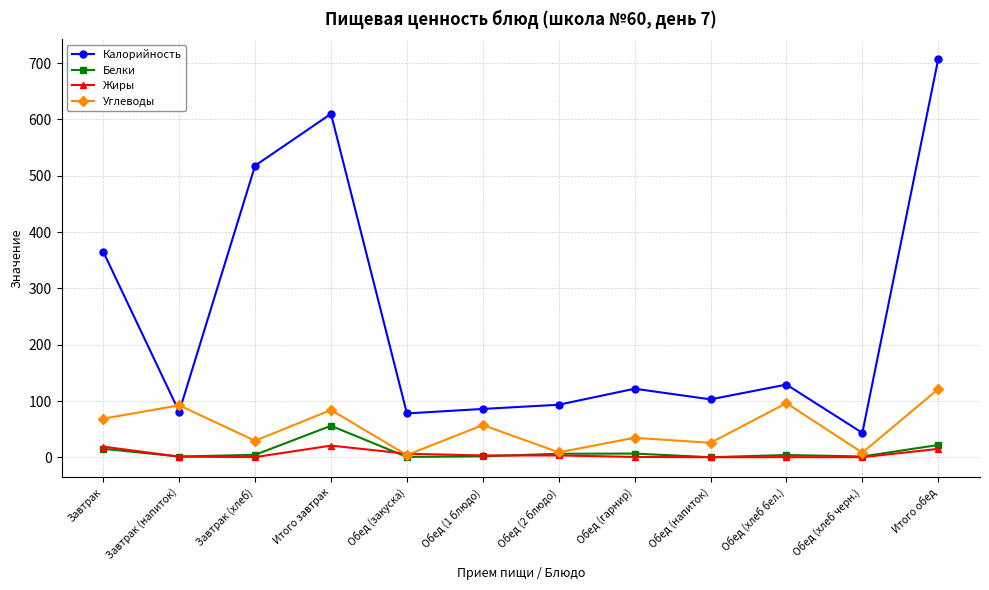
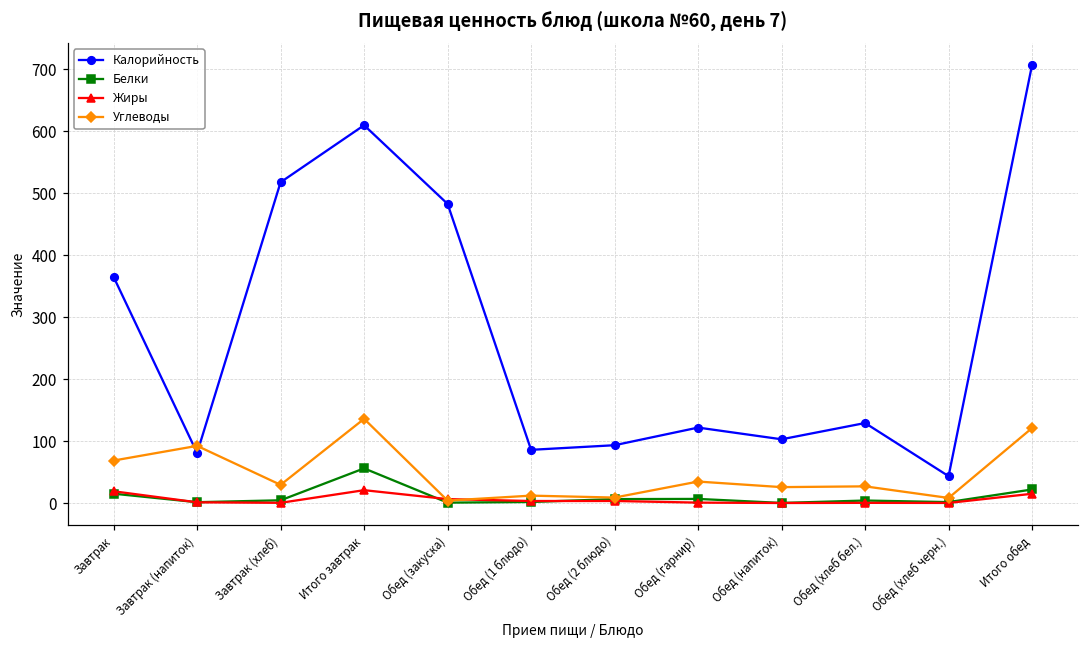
Углеводы, Итого завтрак: 80 -> 140
Калорийность, Обед (закуска): 80 -> 480
Углеводы, Обед (1 блюдо): 60 -> 10
Углеводы, Обед (хлеб бел.): 100 -> 30
